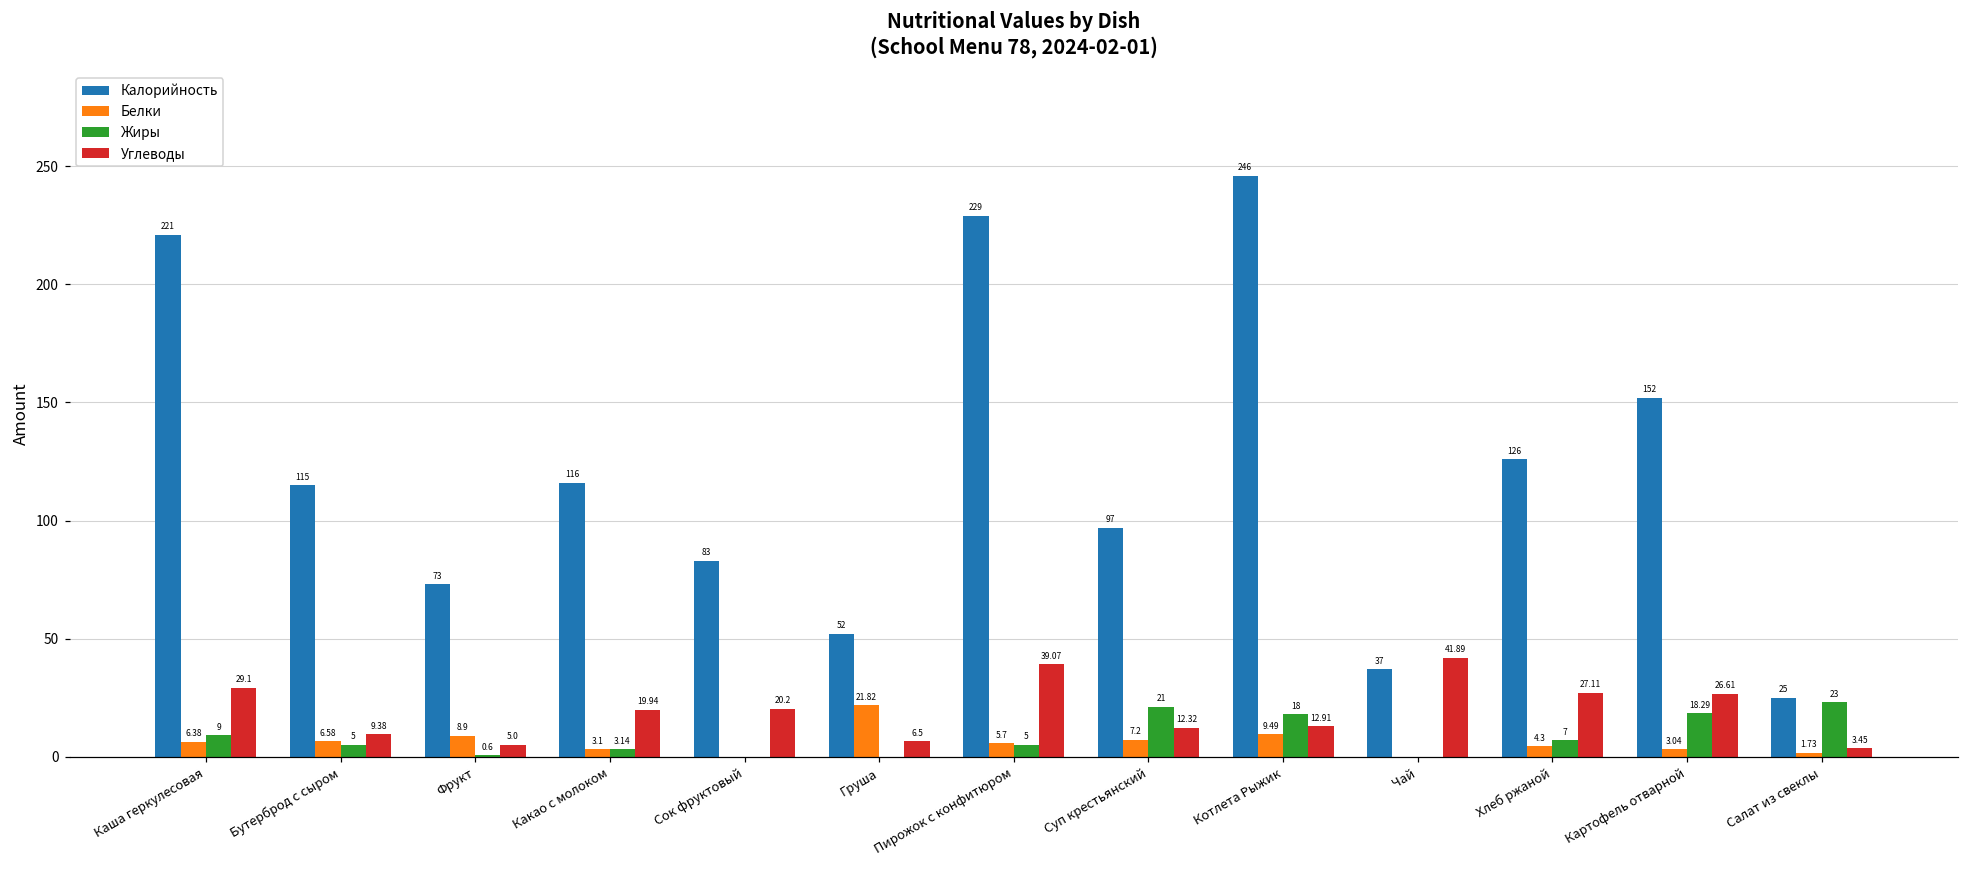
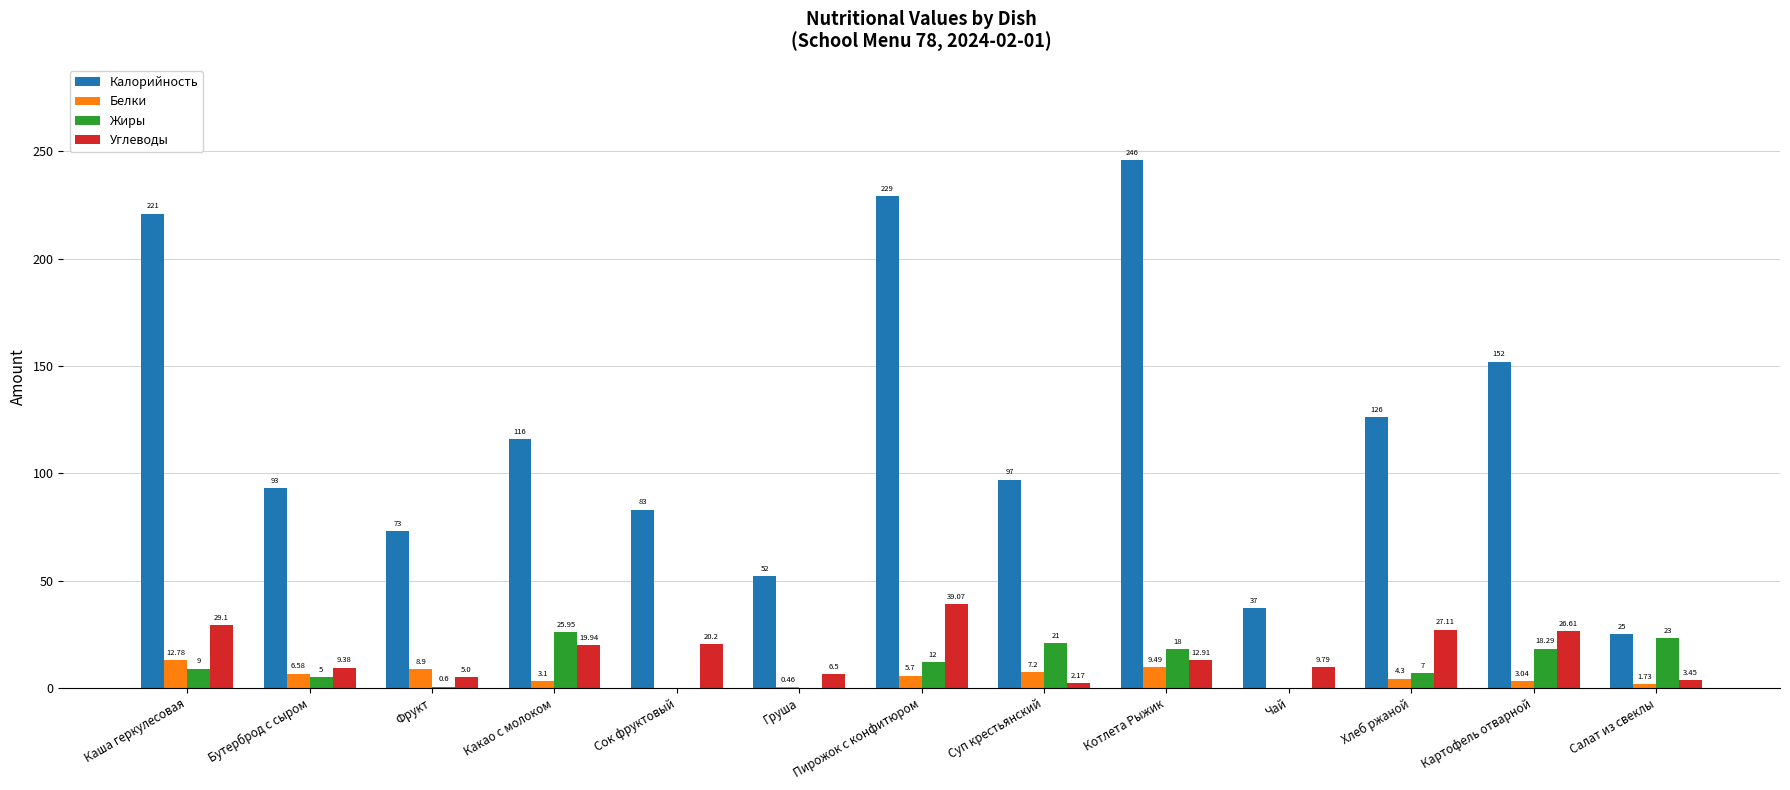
Белки, Каша геркулесовая: 6.38 -> 12.78
Калорийность, Бутерброд с сыром: 115 -> 93
Жиры, Какао с молоком: 3.14 -> 25.95
Белки, Груша: 21.82 -> 0.46
Жиры, Пирожок с конфитюром: 5 -> 12
Углеводы, Суп крестьянский: 12.32 -> 2.17
Углеводы, Чай: 41.89 -> 9.79
